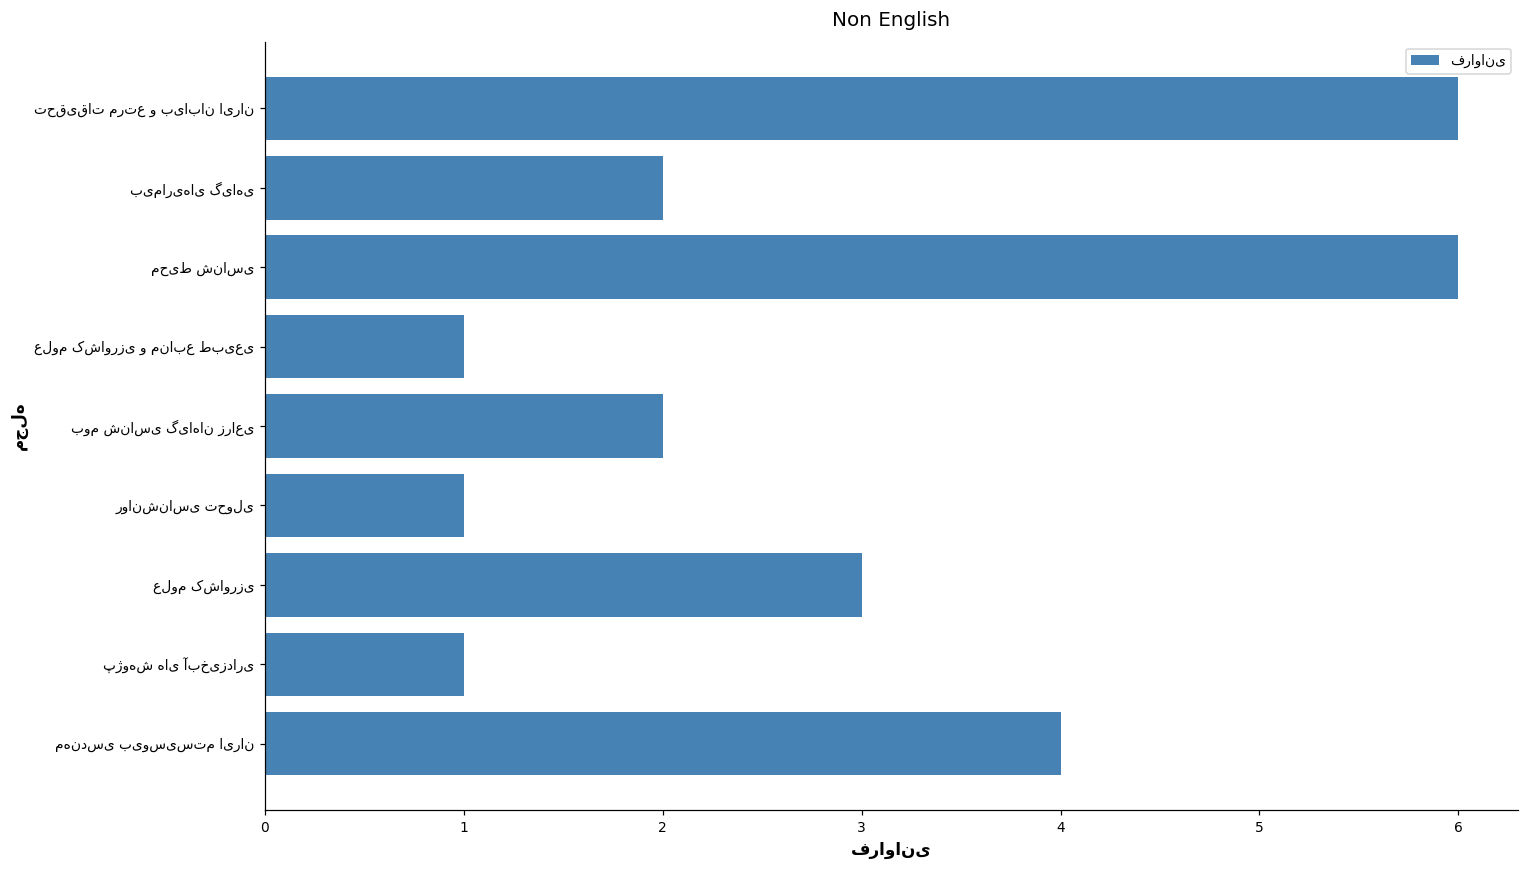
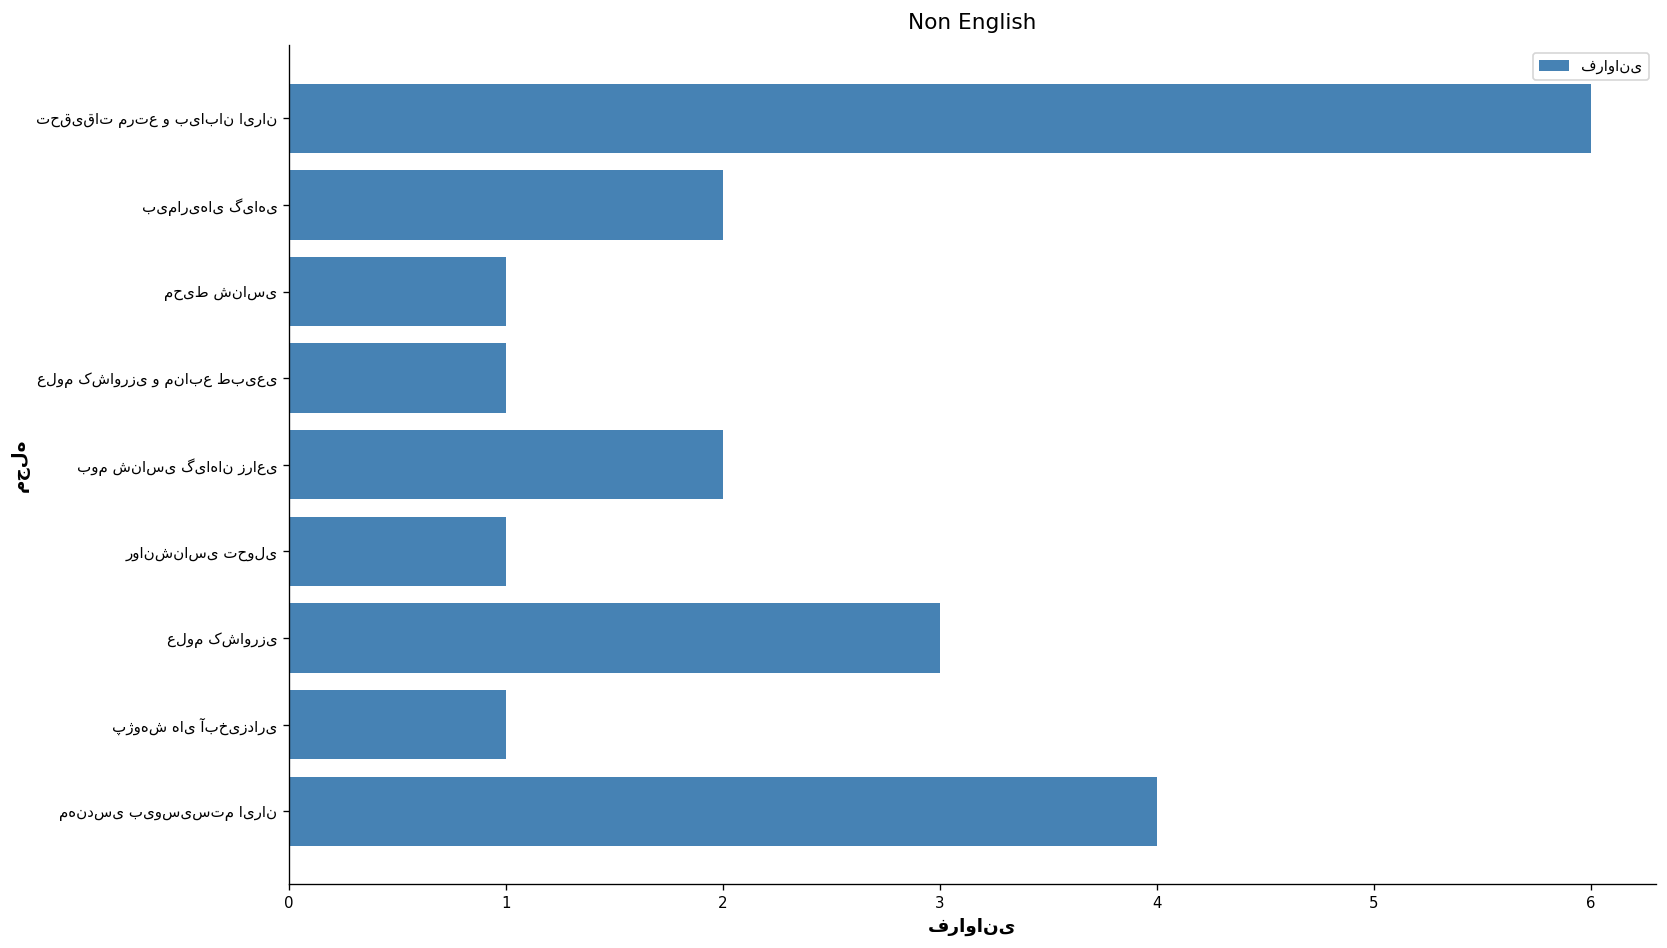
محیط شناسی: 6 -> 1
